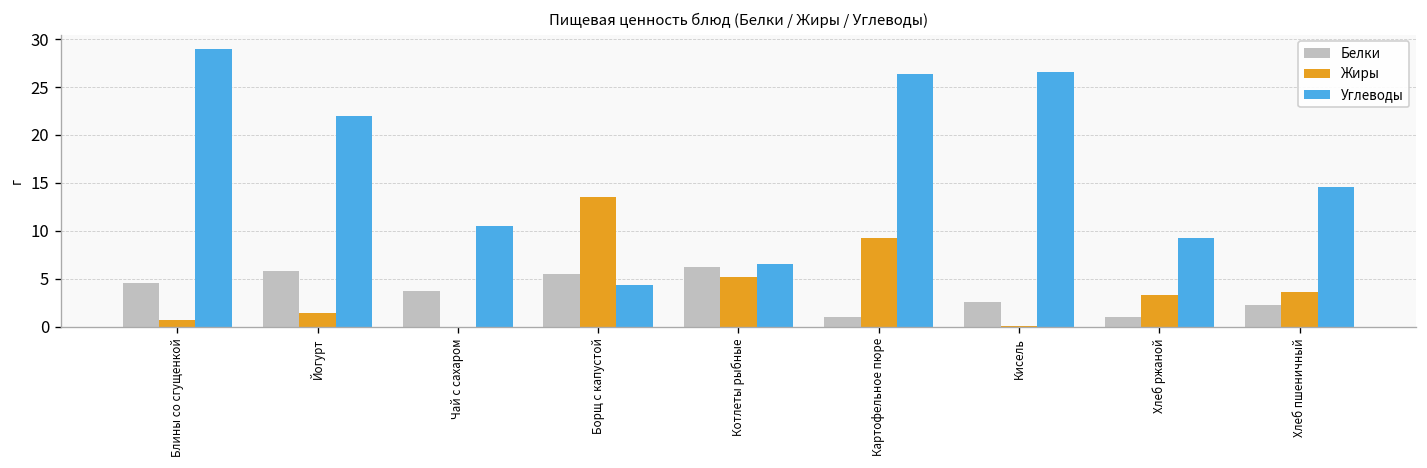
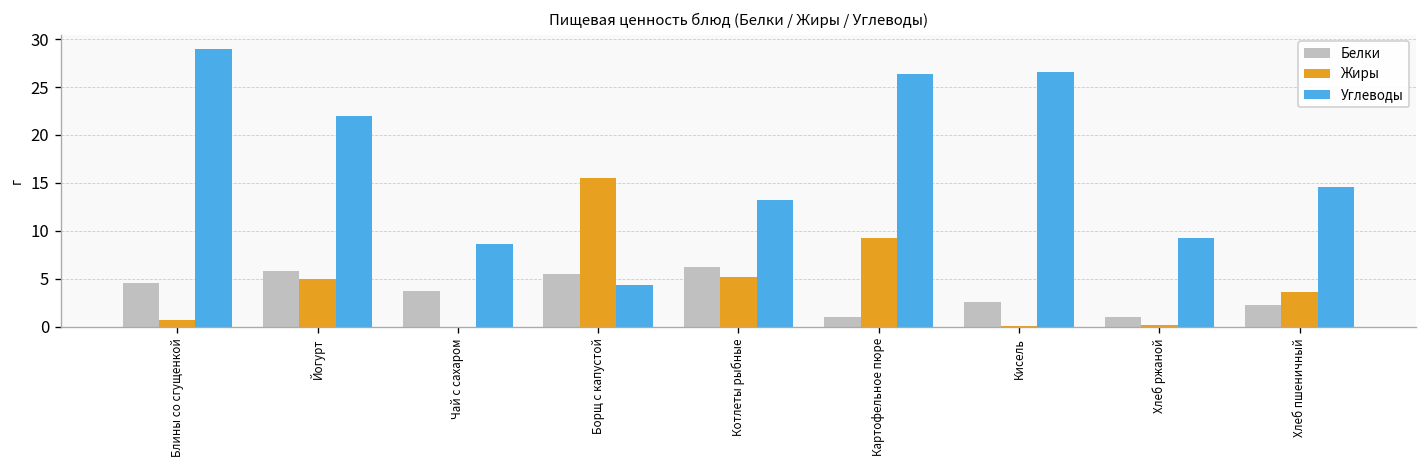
Жиры, Йогурт: 1 -> 5
Углеводы, Чай с сахаром: 11 -> 9
Жиры, Борщ с капустой: 14 -> 16
Углеводы, Котлеты рыбные: 7 -> 13
Жиры, Хлеб ржаной: 3 -> 0
